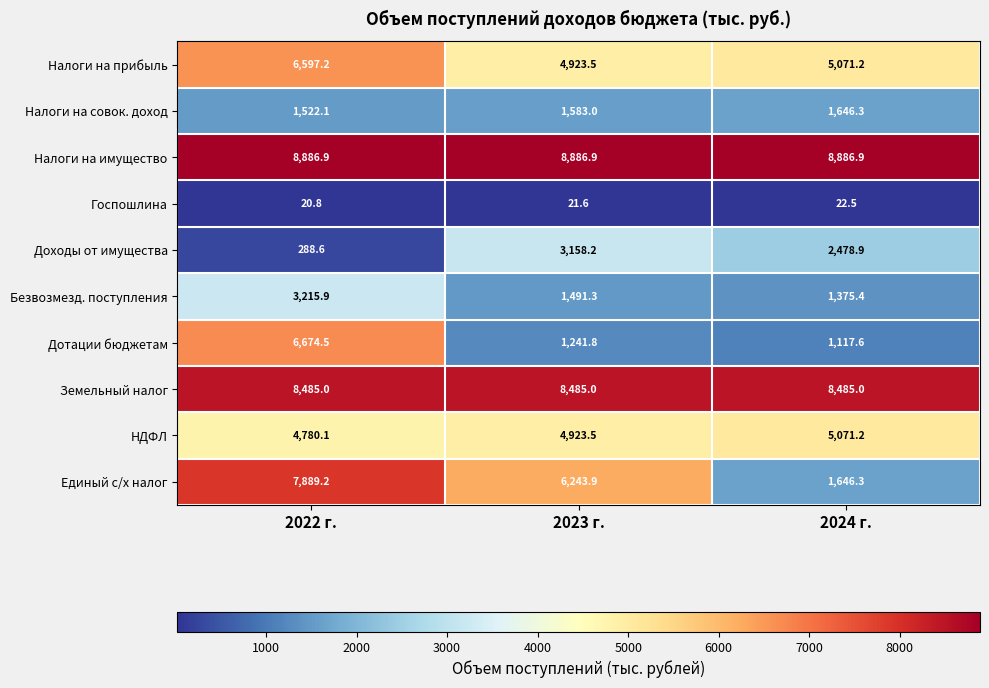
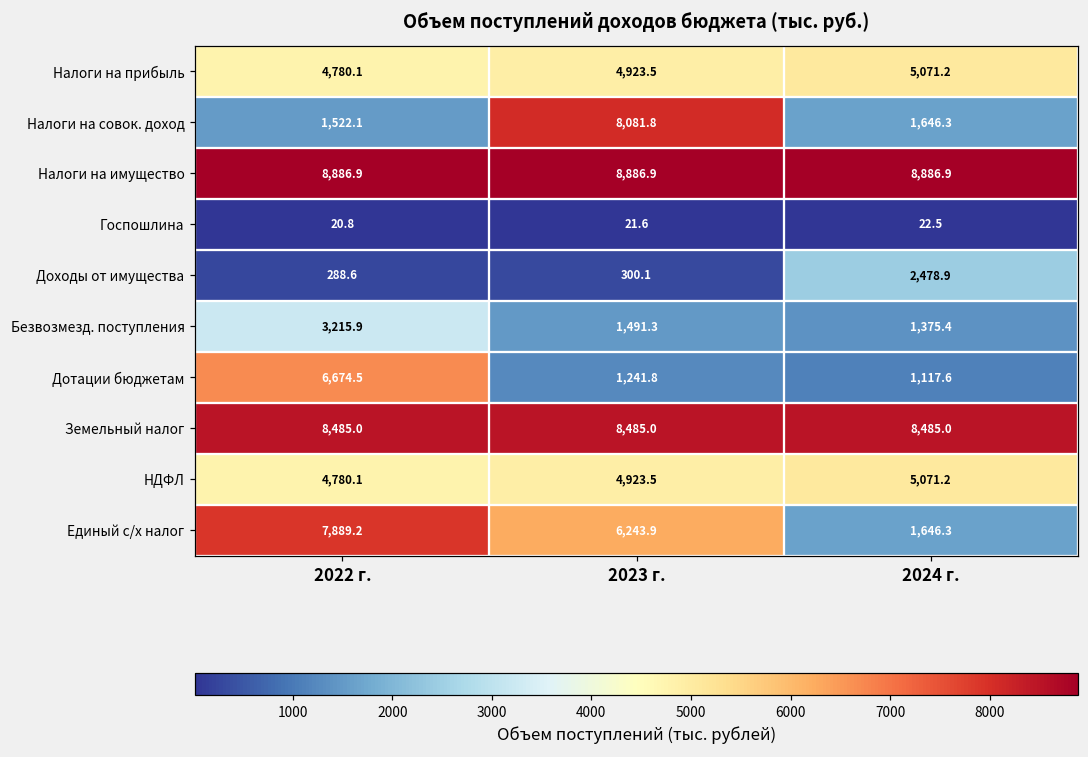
Налоги на прибыль, 2022 г.: 6,597.2 -> 4,780.1
Налоги на совок. доход, 2023 г.: 1,583.0 -> 8,081.8
Доходы от имущества, 2023 г.: 3,158.2 -> 300.1
